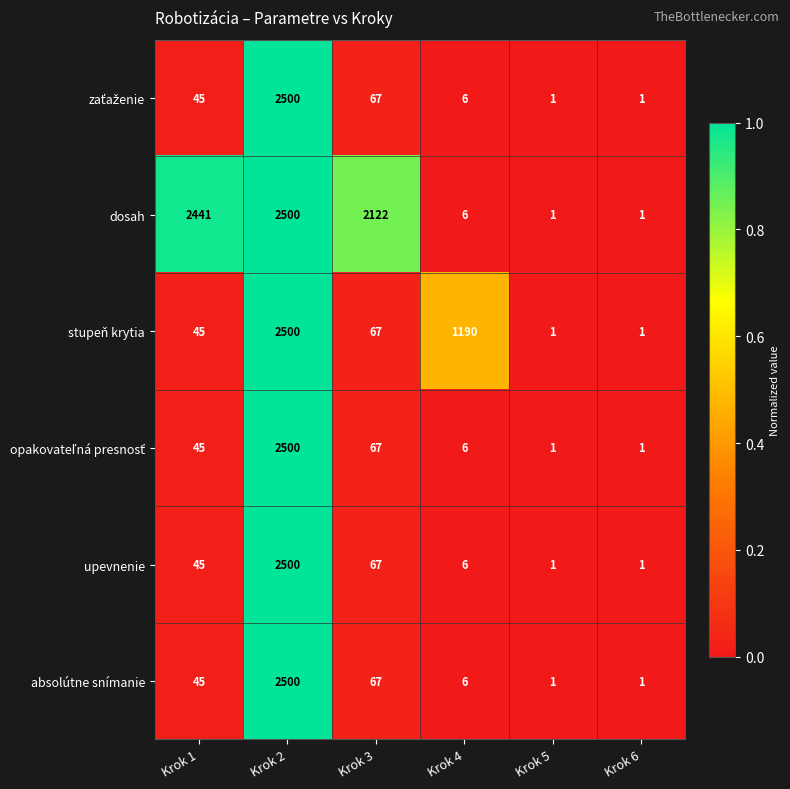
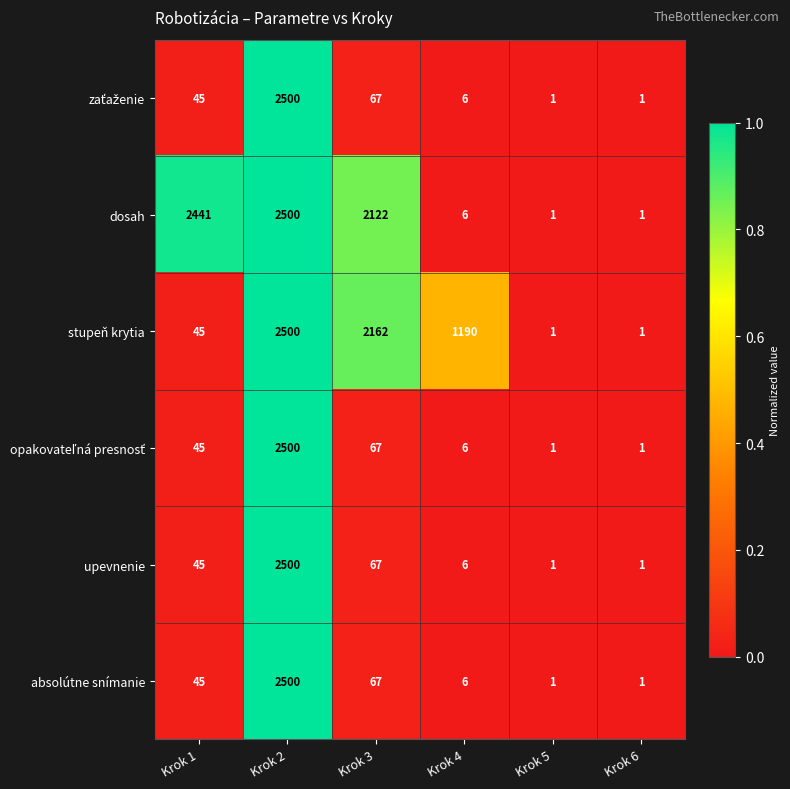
stupeň krytia, Krok 3: 67 -> 2162
